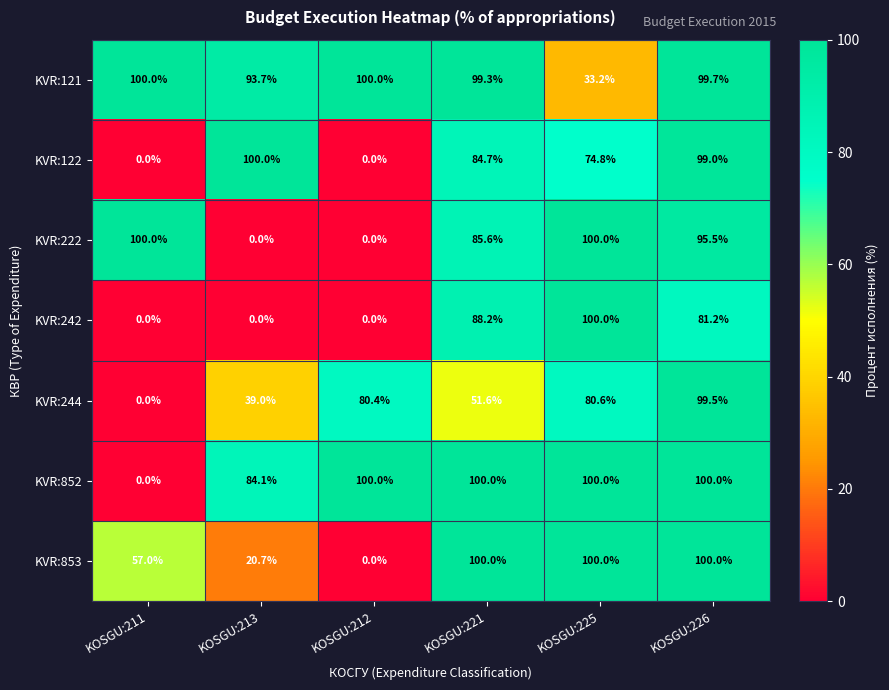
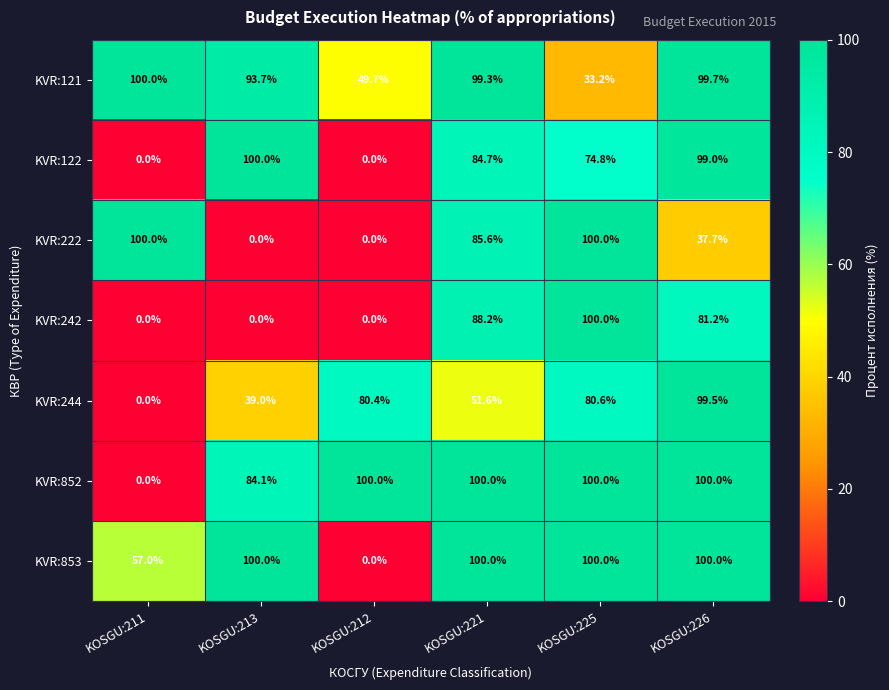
KVR:121, KOSGU:212: 100.0% -> 49.7%
KVR:222, KOSGU:226: 95.5% -> 37.7%
KVR:853, KOSGU:213: 20.7% -> 100.0%
